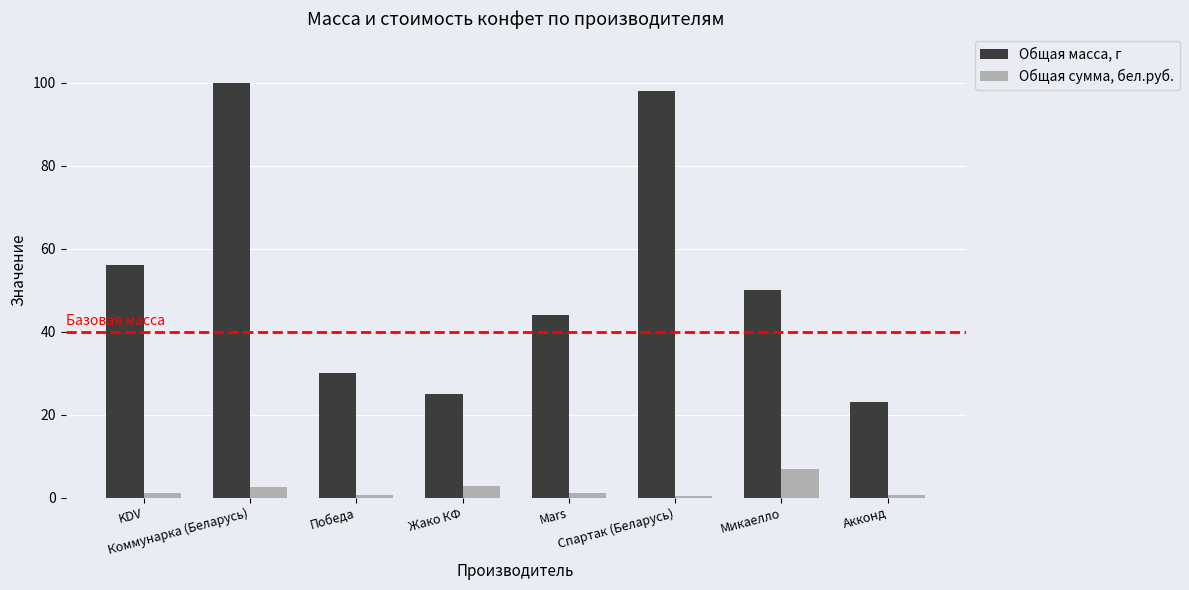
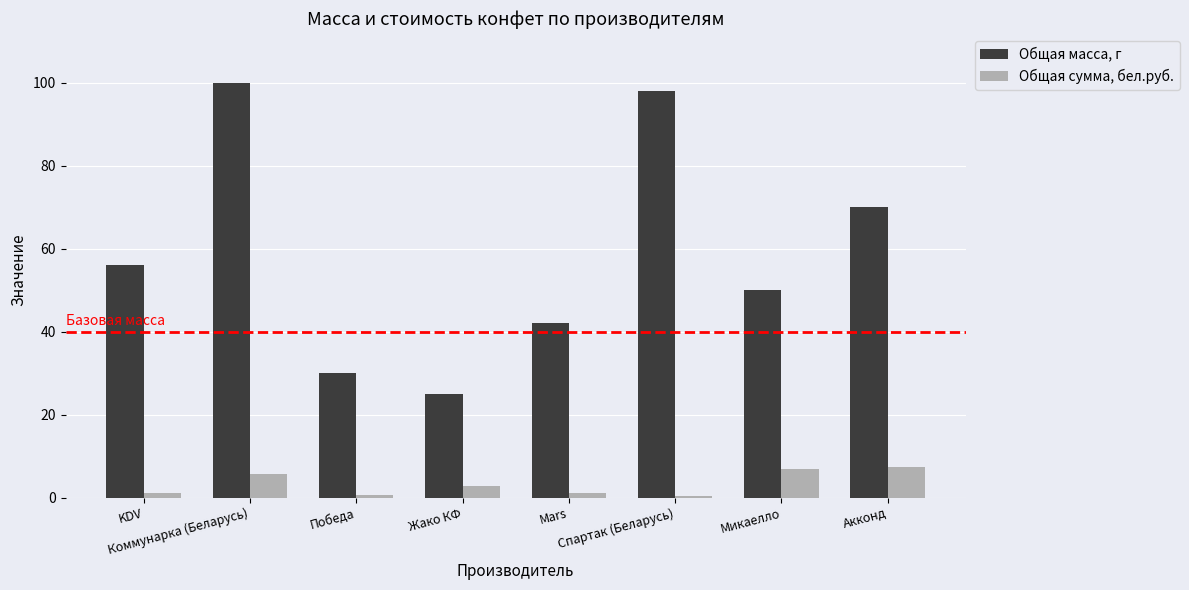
Общая сумма, бел.руб., Коммунарка (Беларусь): 3 -> 6
Общая масса, г, Mars: 44 -> 42
Общая масса, г, Акконд: 23 -> 70
Общая сумма, бел.руб., Акконд: 1 -> 7
